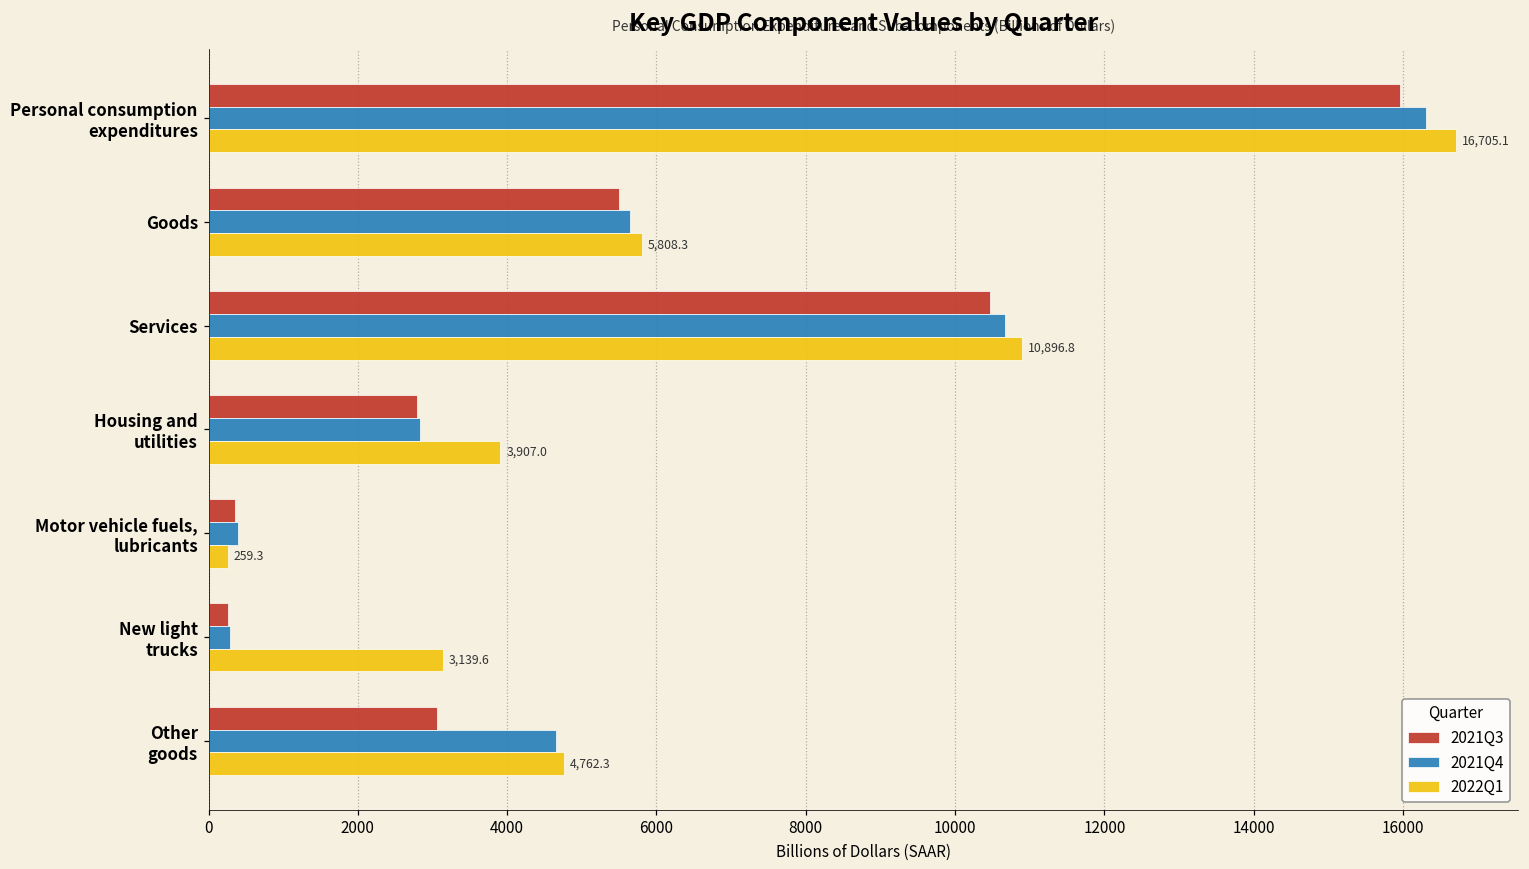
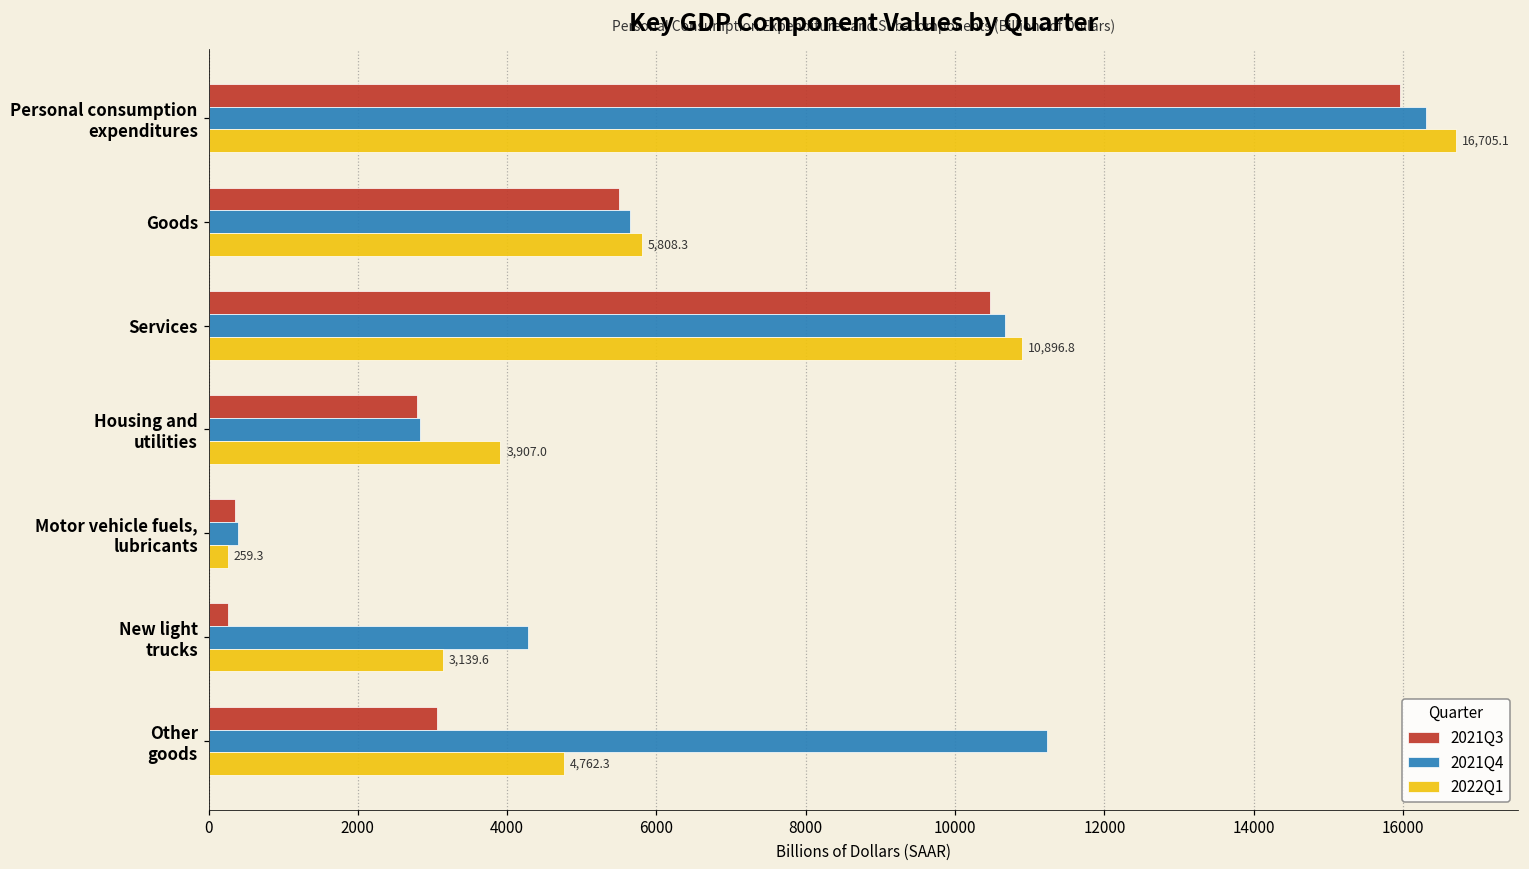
2021Q4, New light trucks: 300 -> 4300
2021Q4, Other goods: 4700 -> 11200
